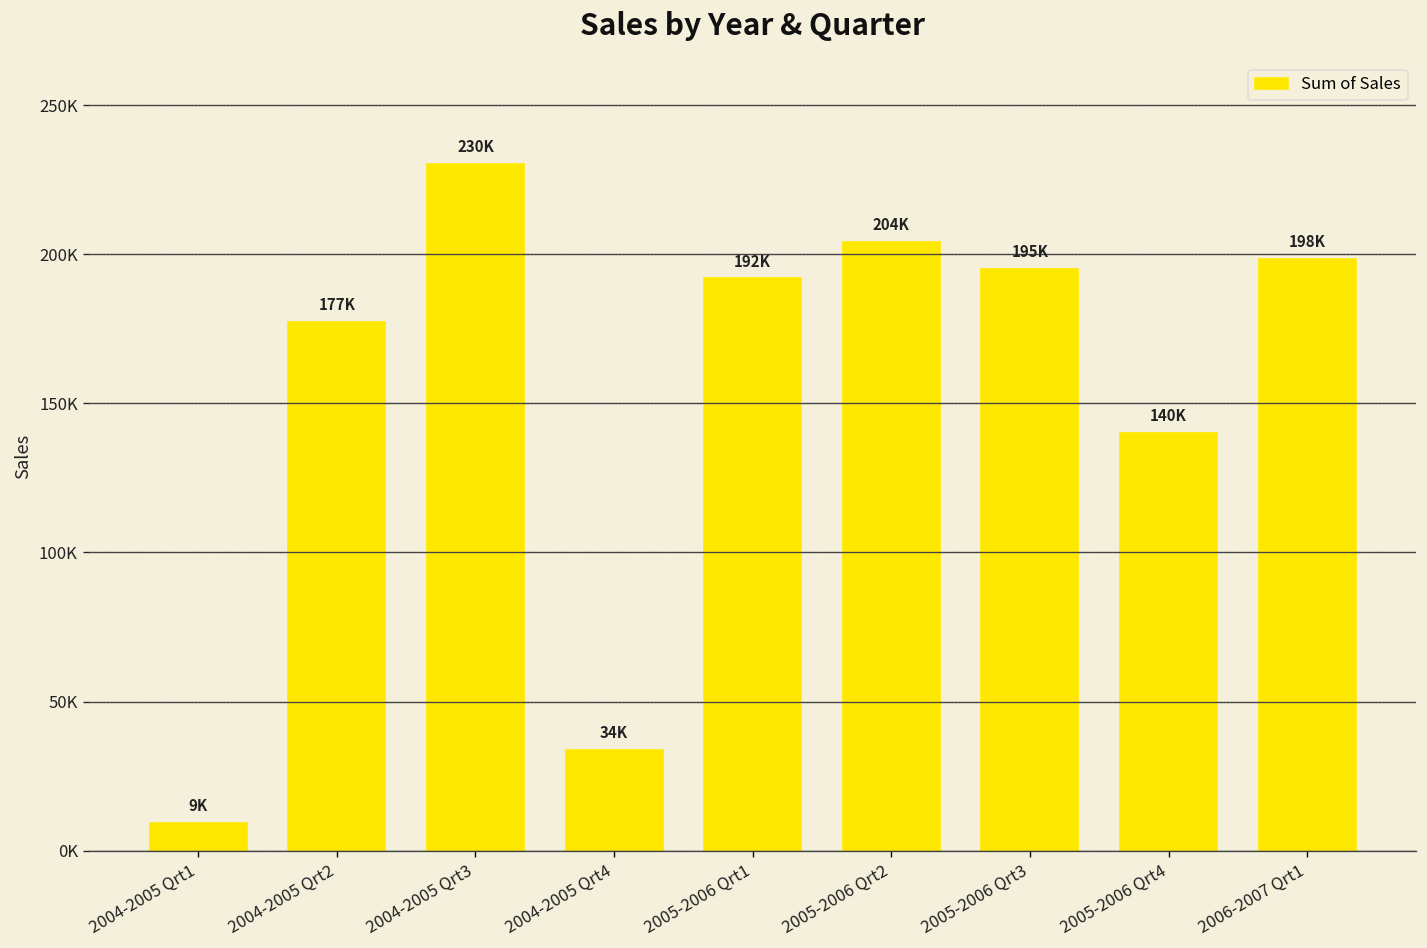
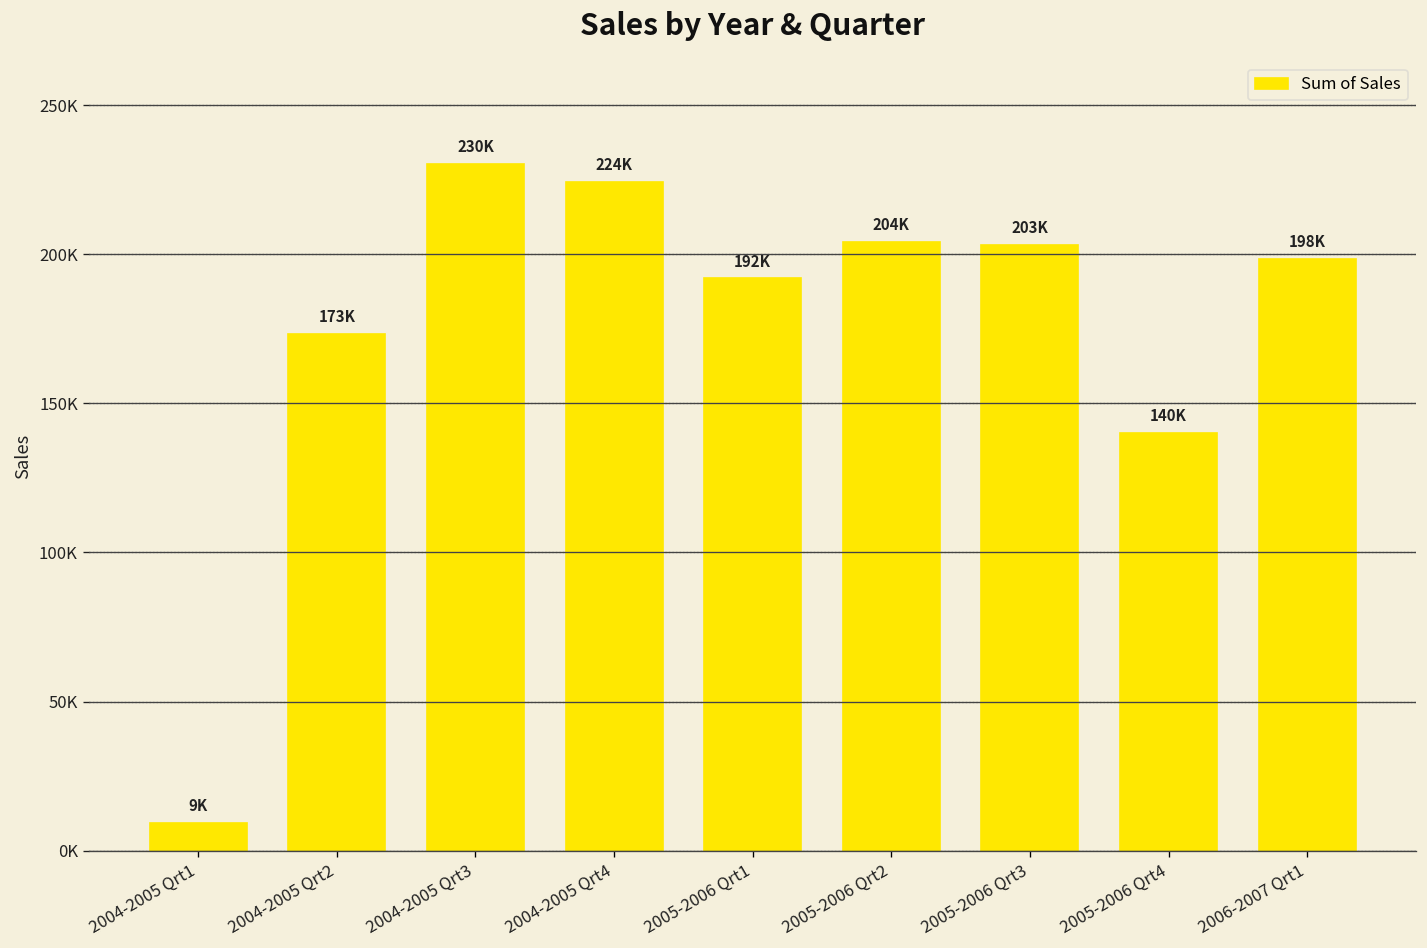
2004-2005 Qrt2: 177K -> 173K
2004-2005 Qrt4: 34K -> 224K
2005-2006 Qrt3: 195K -> 203K
